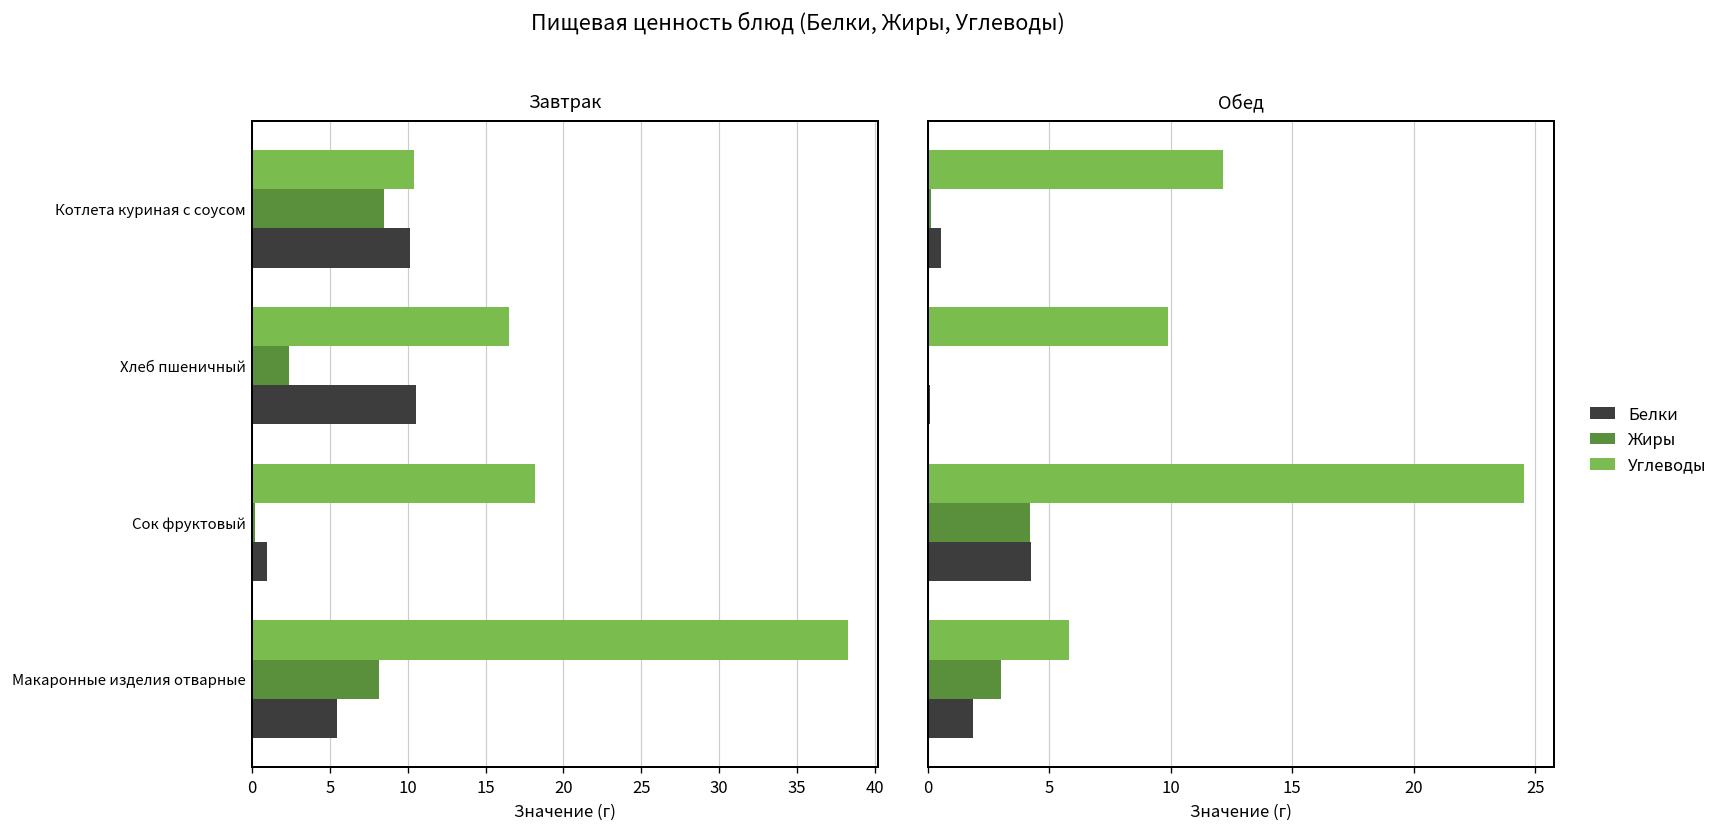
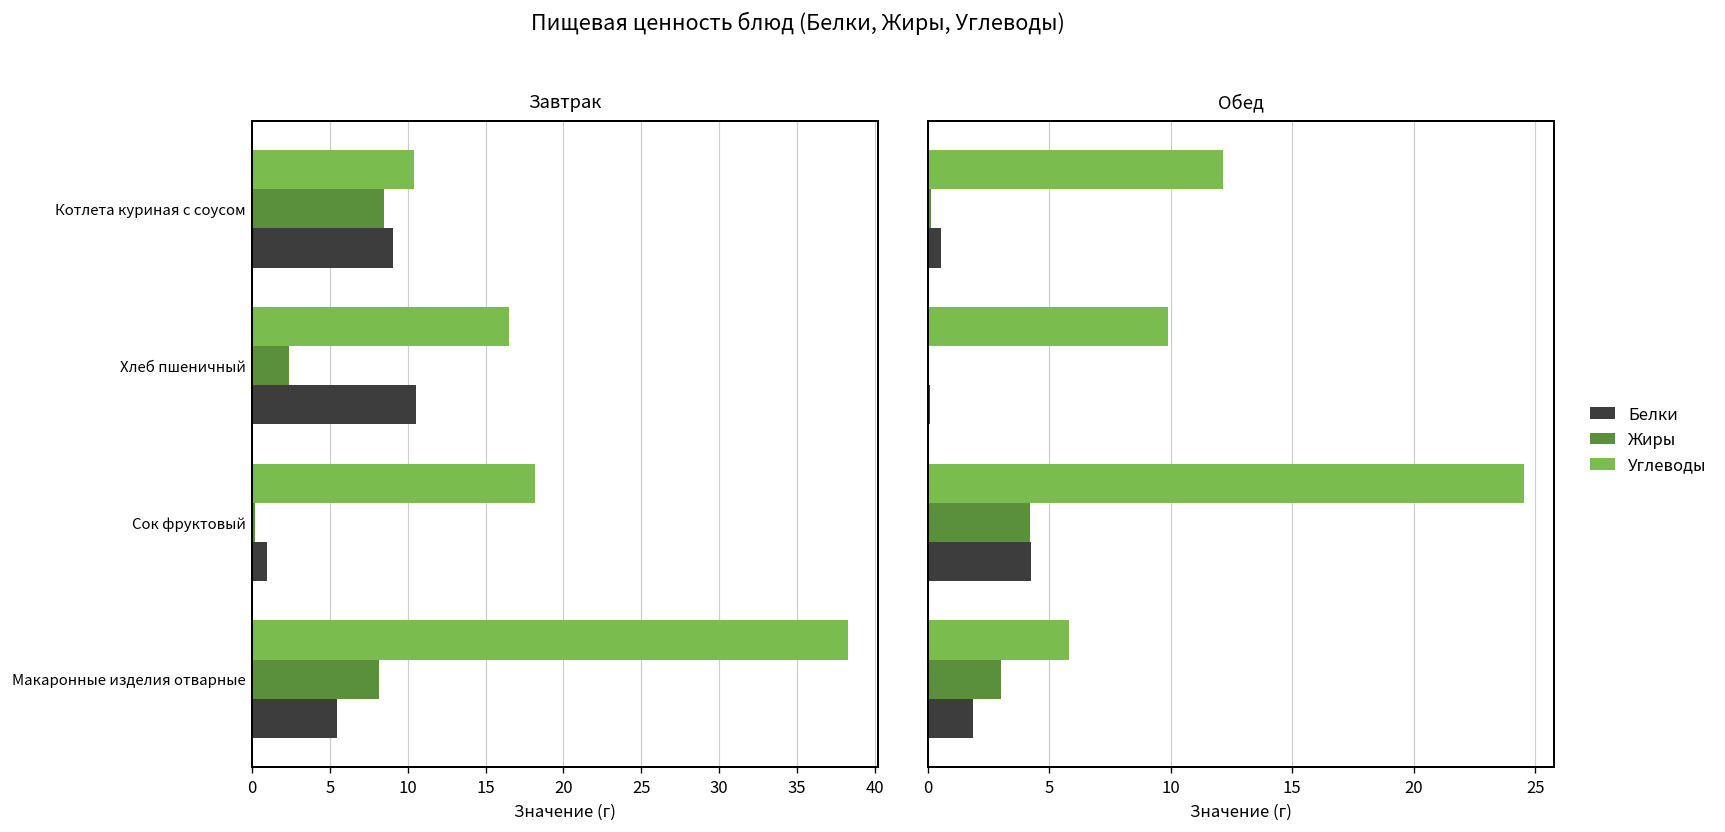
Завтрак, Белки, Котлета куриная с соусом: 10.2 -> 9.1
